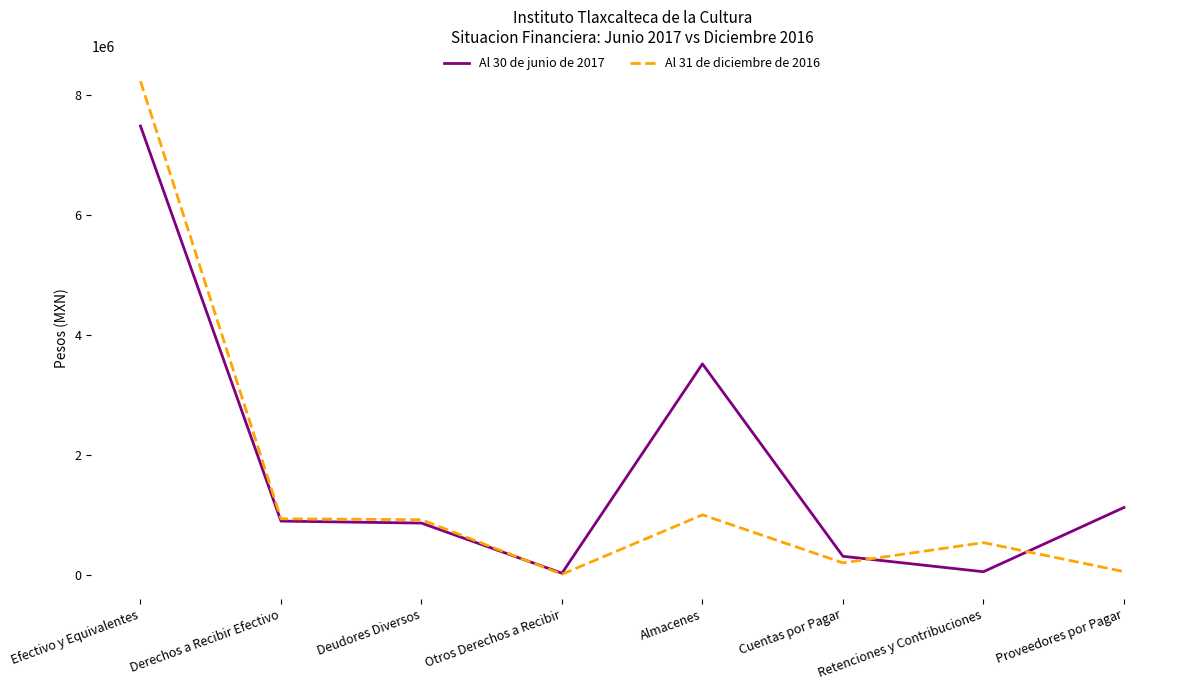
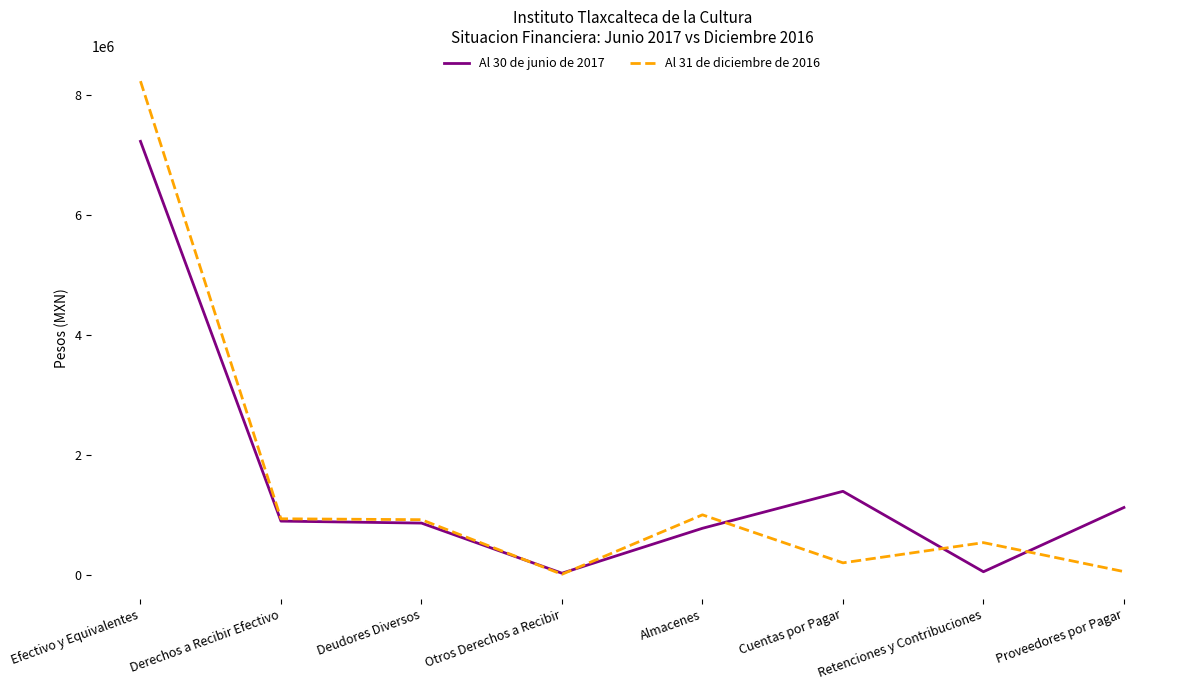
Al 30 de junio de 2017, Efectivo y Equivalentes: 7500000 -> 7200000
Al 30 de junio de 2017, Almacenes: 3500000 -> 800000
Al 30 de junio de 2017, Cuentas por Pagar: 300000 -> 1400000
